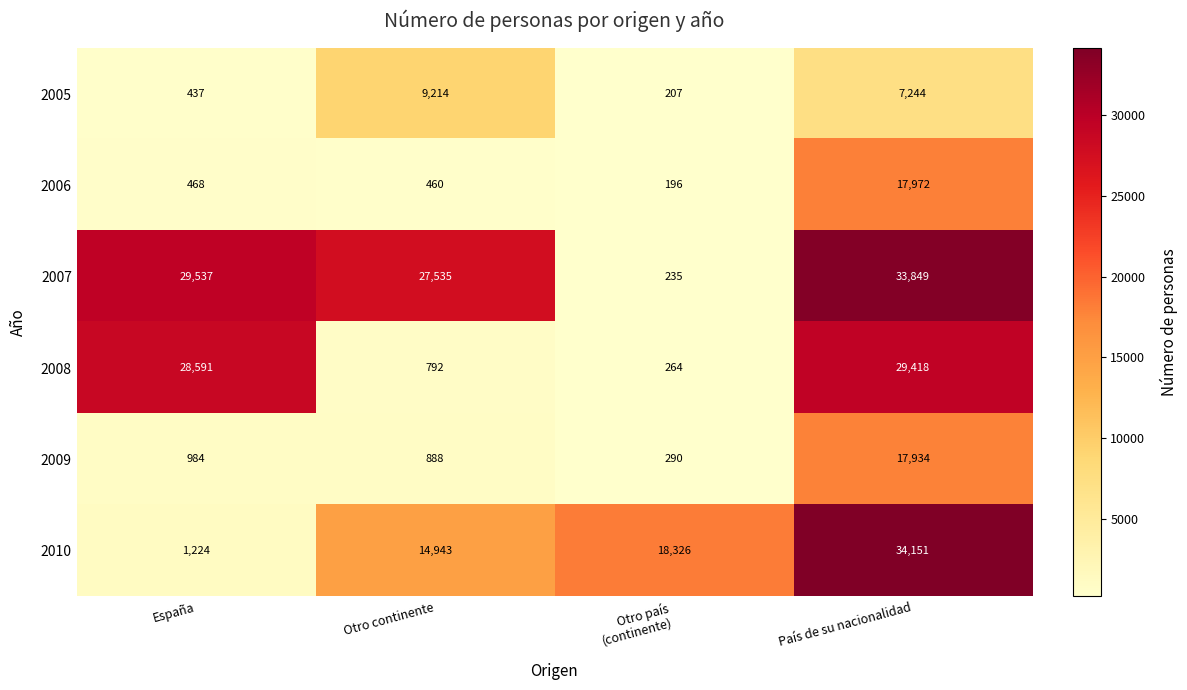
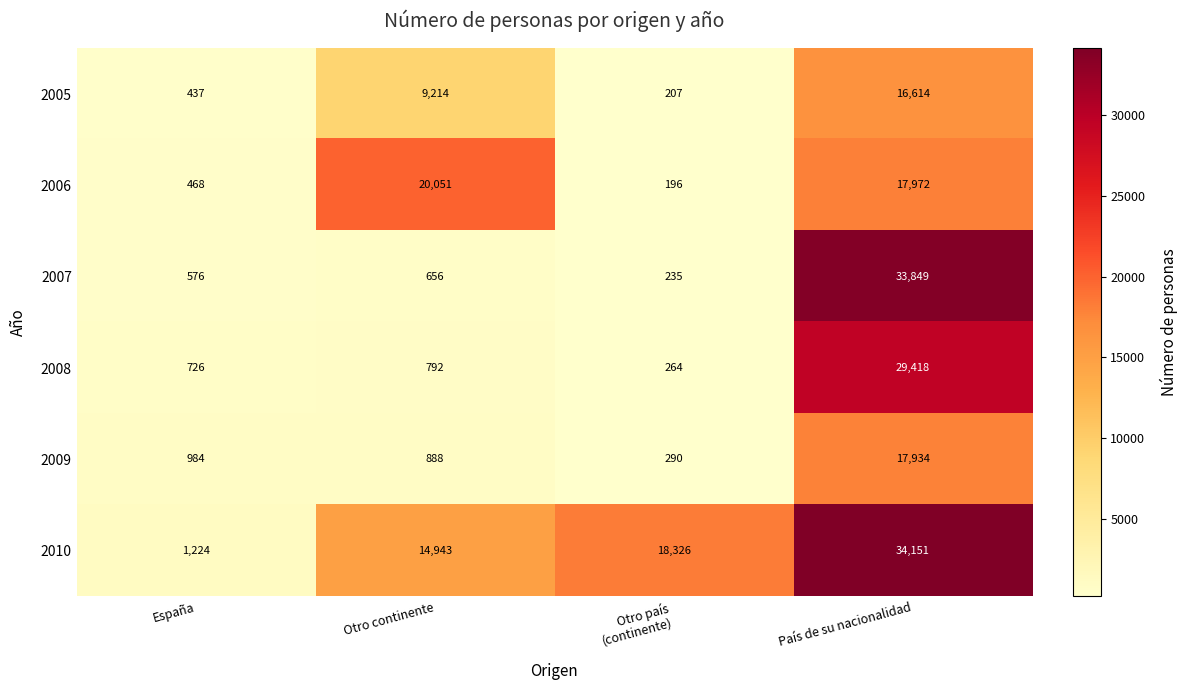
2005, País de su nacionalidad: 7,244 -> 16,614
2006, Otro continente: 460 -> 20,051
2007, España: 29,537 -> 576
2007, Otro continente: 27,535 -> 656
2008, España: 28,591 -> 726
